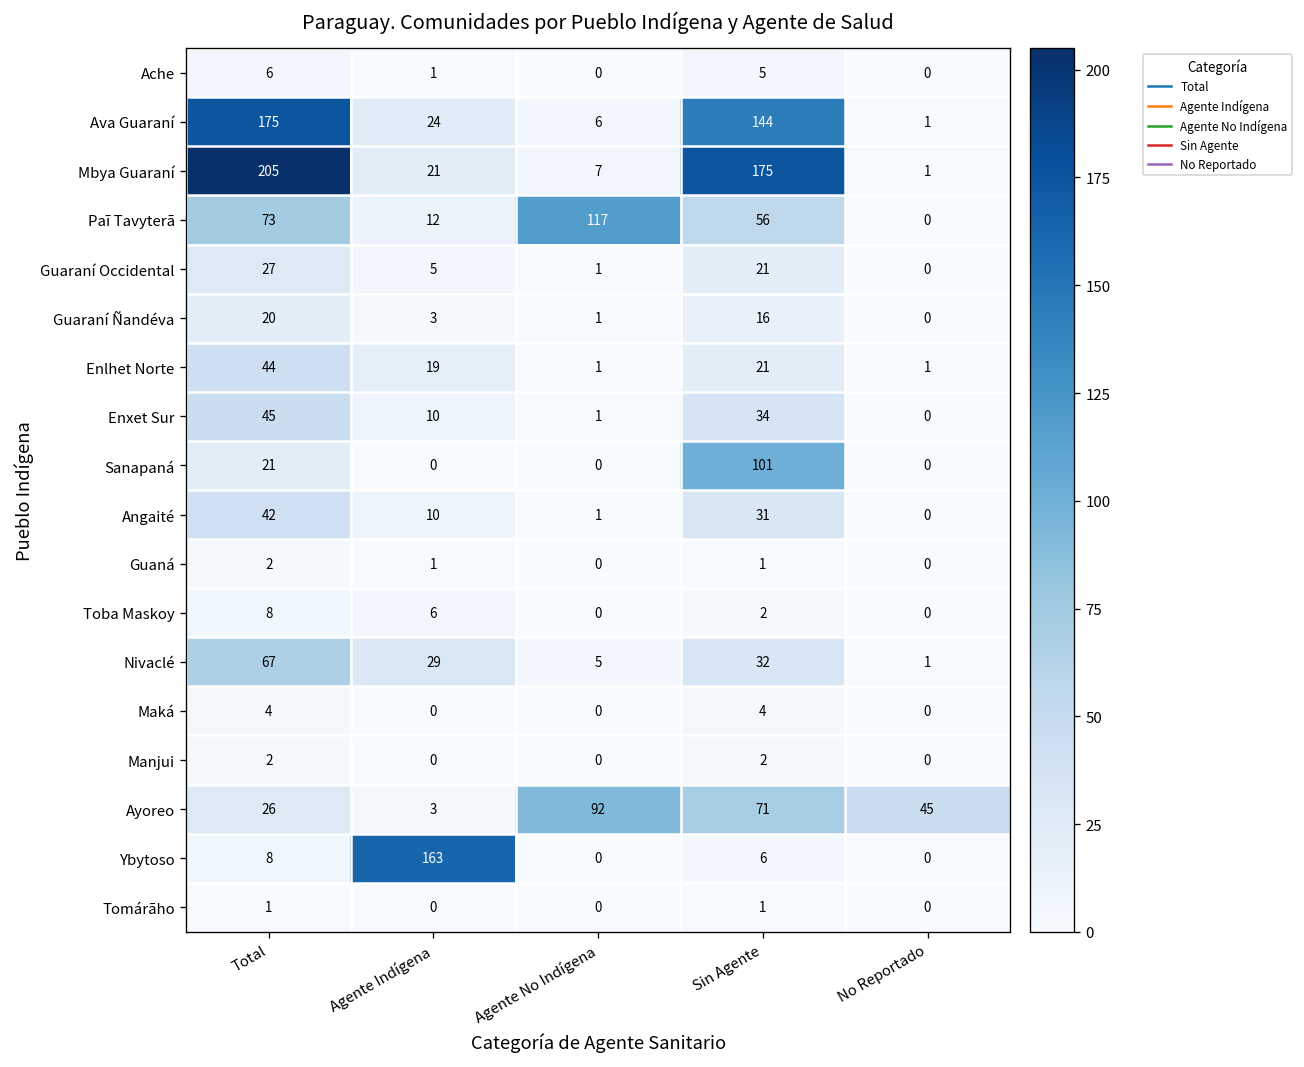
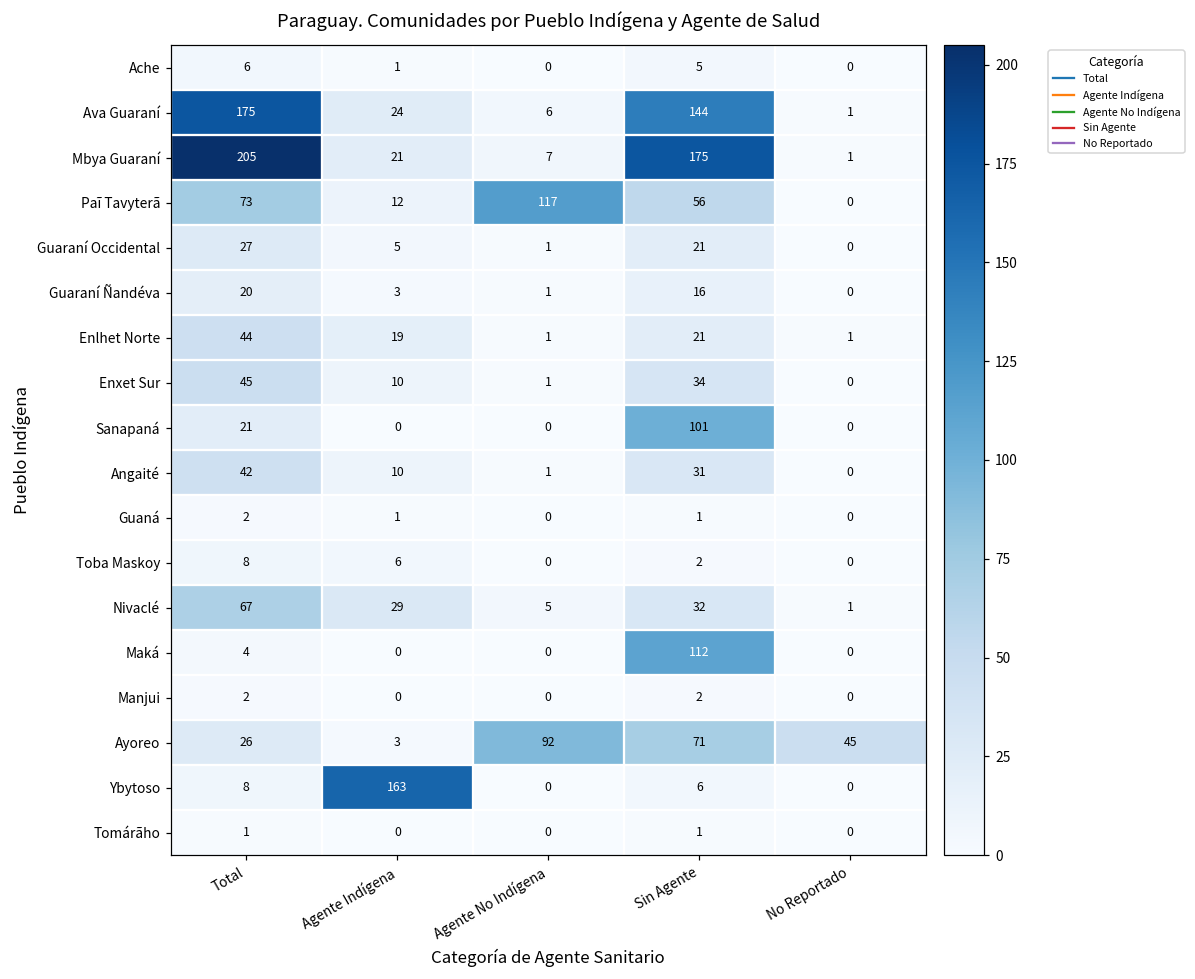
Maká, Sin Agente: 4 -> 112
